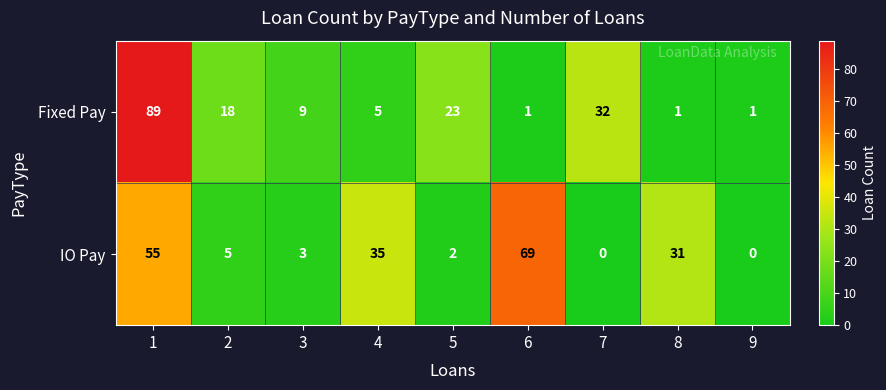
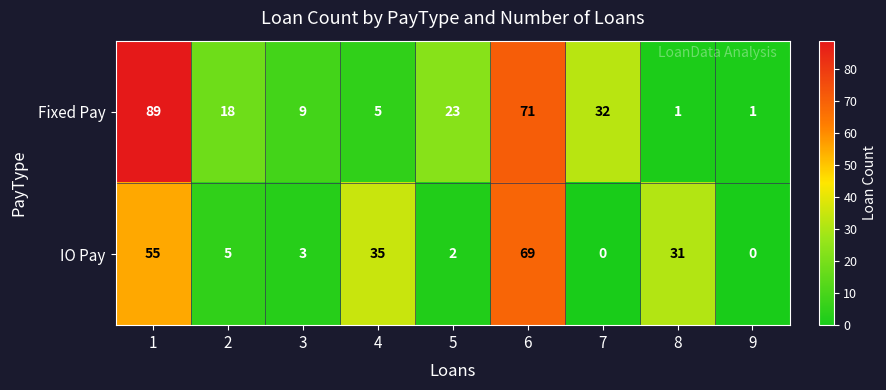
Fixed Pay, 6: 1 -> 71
